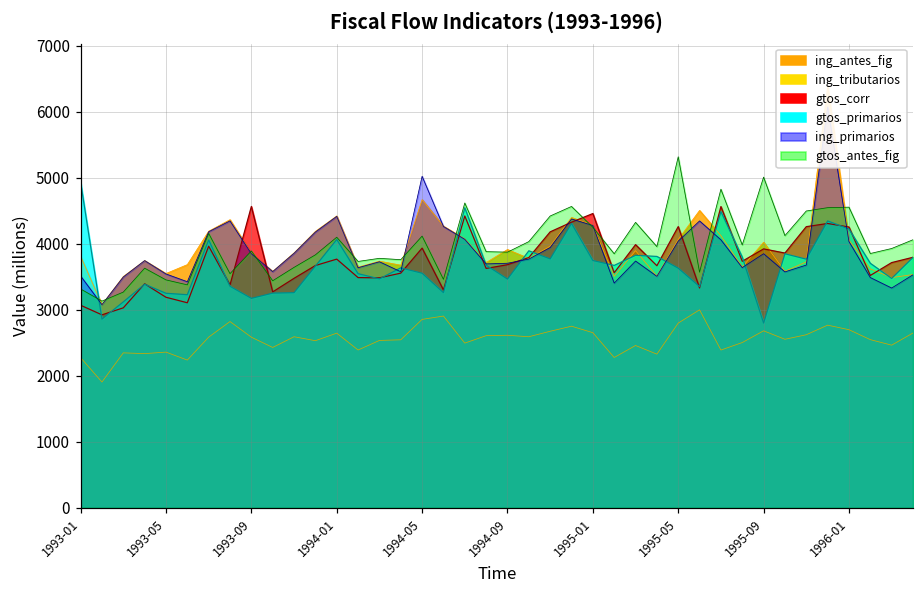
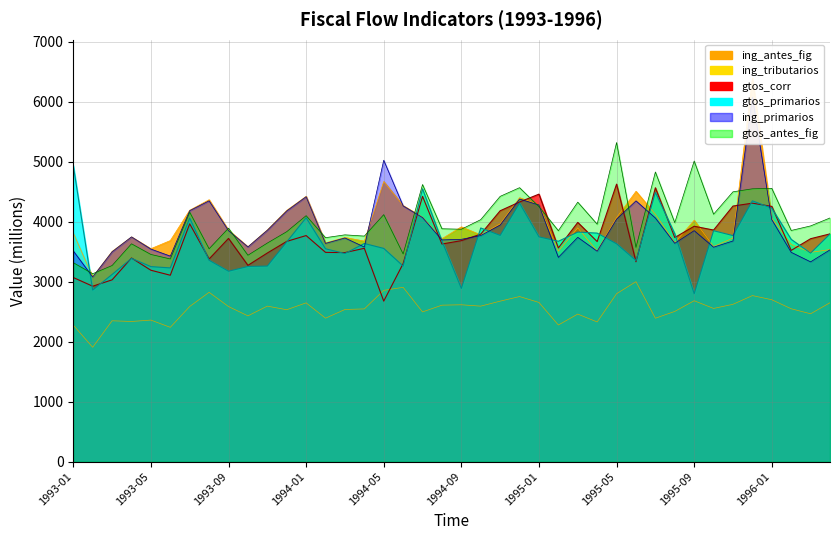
gtos_corr, 1993-09: 4600 -> 3700
gtos_corr, 1994-05: 3900 -> 2700
gtos_primarios, 1994-09: 3500 -> 2900
gtos_corr, 1995-05: 4300 -> 4600
